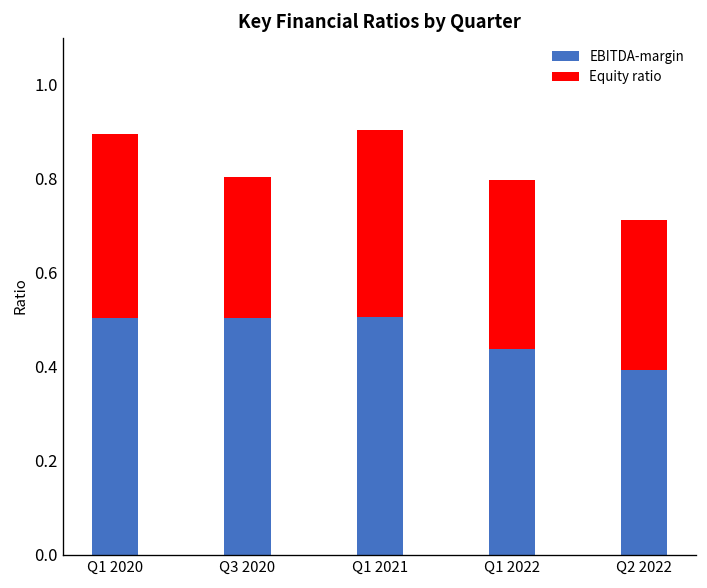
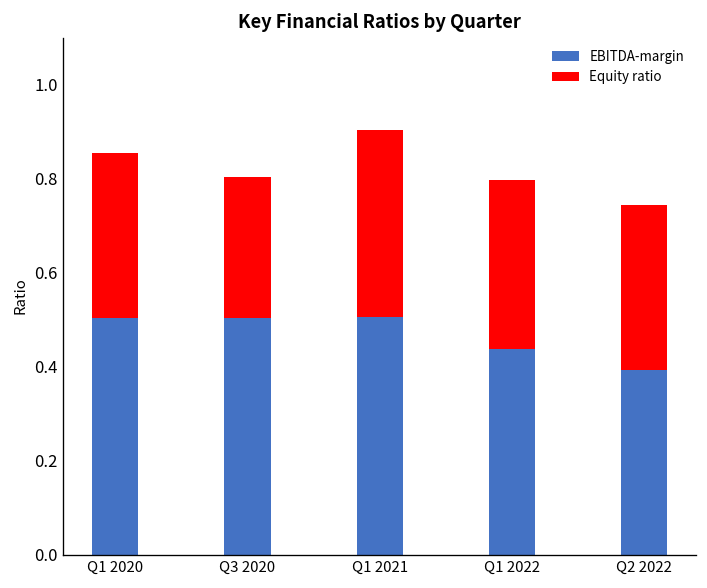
Equity ratio, Q1 2020: 0.39 -> 0.35
Equity ratio, Q2 2022: 0.32 -> 0.35
